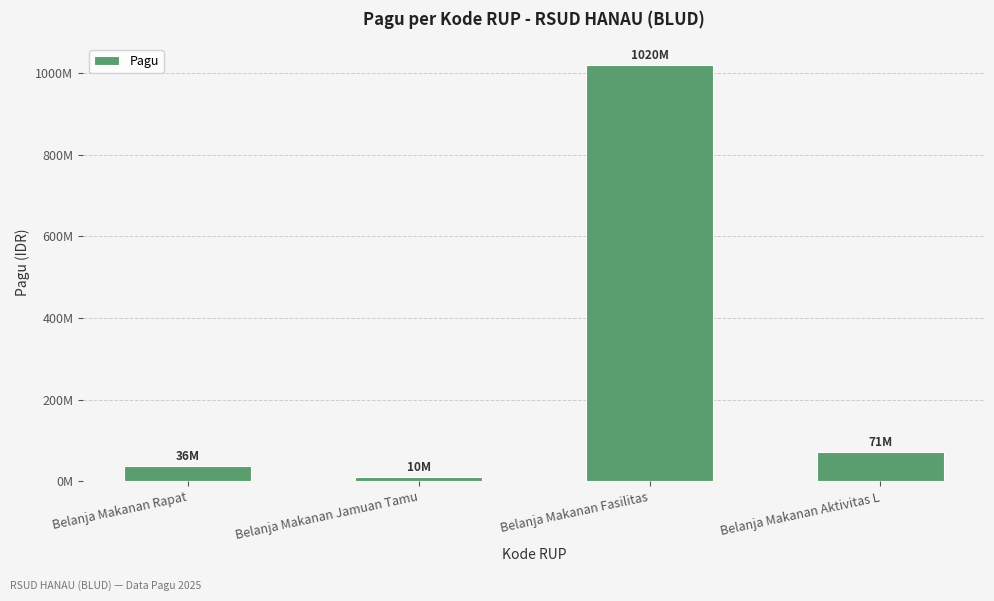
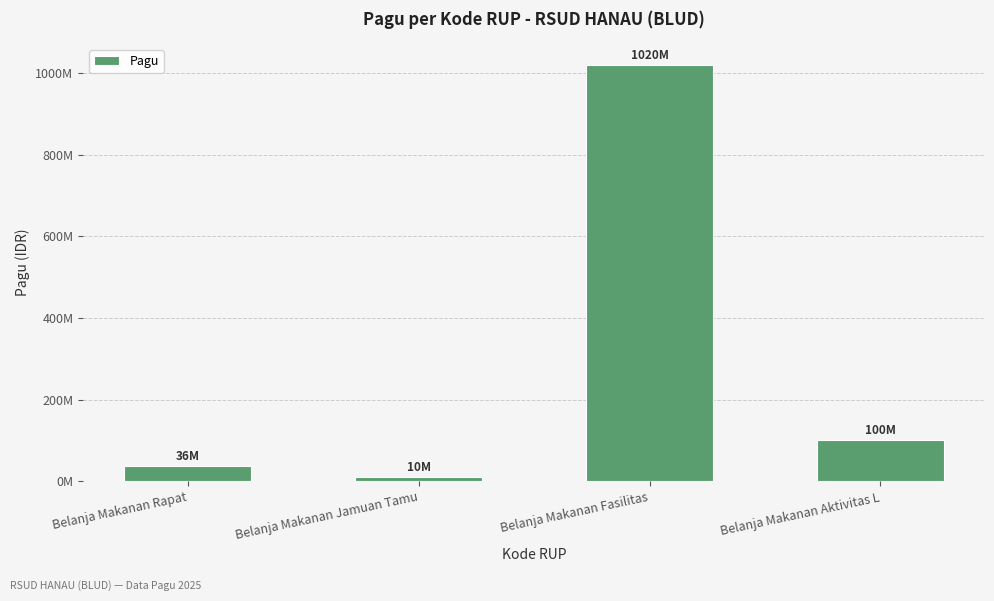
Belanja Makanan Aktivitas L: 71M -> 100M
